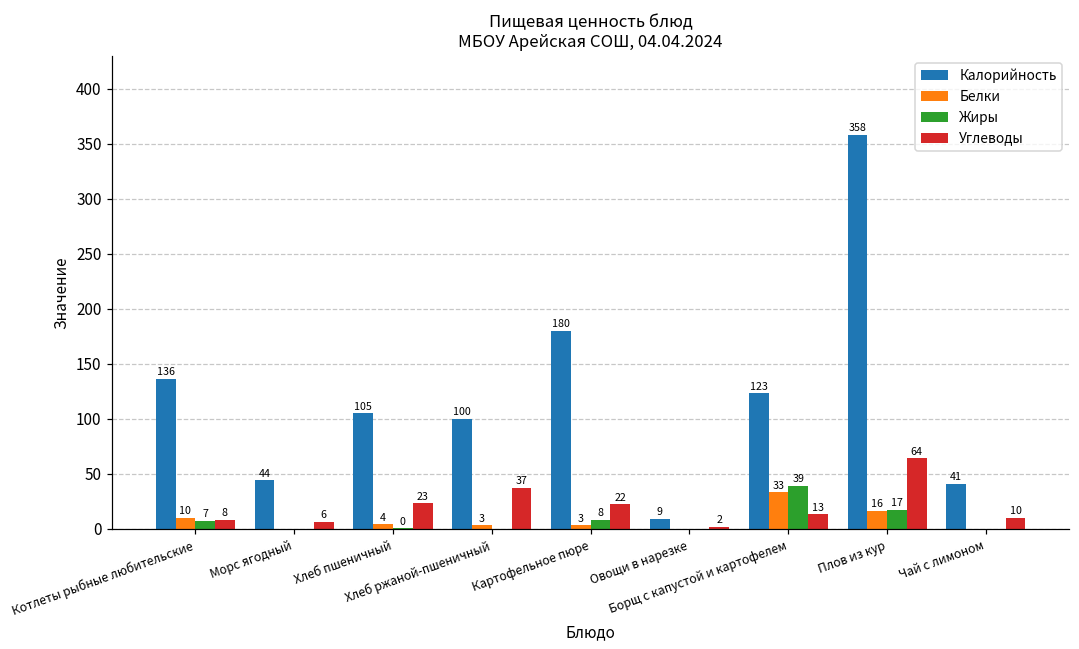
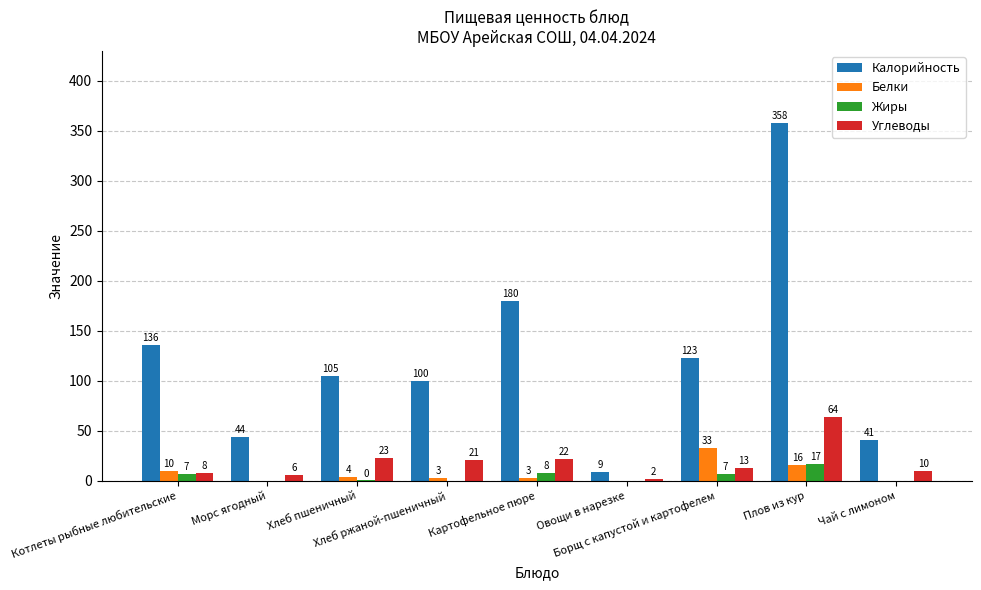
Углеводы, Хлеб ржаной-пшеничный: 37 -> 21
Жиры, Борщ с капустой и картофелем: 39 -> 7
